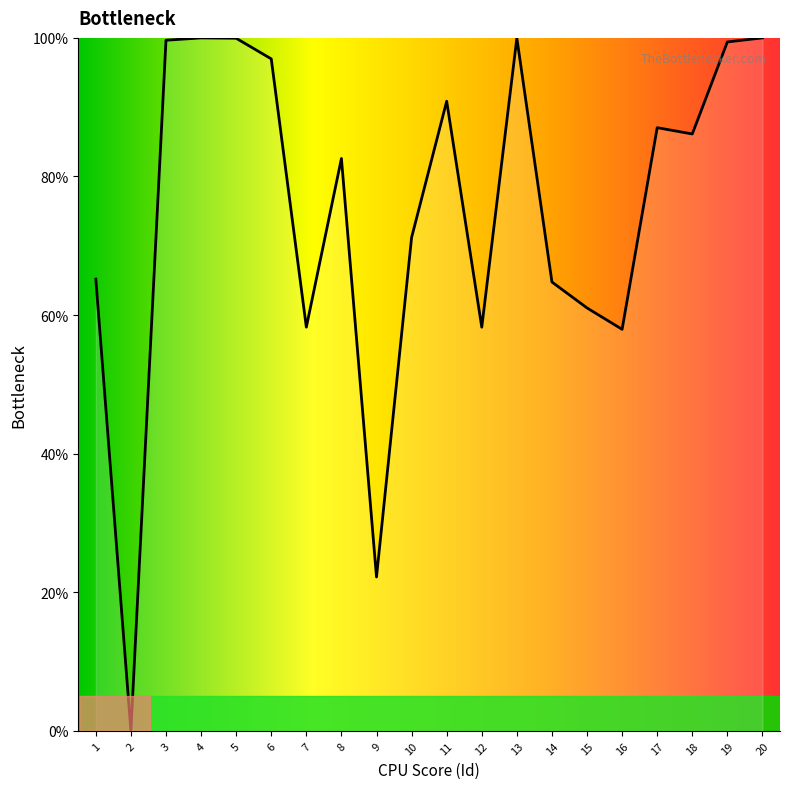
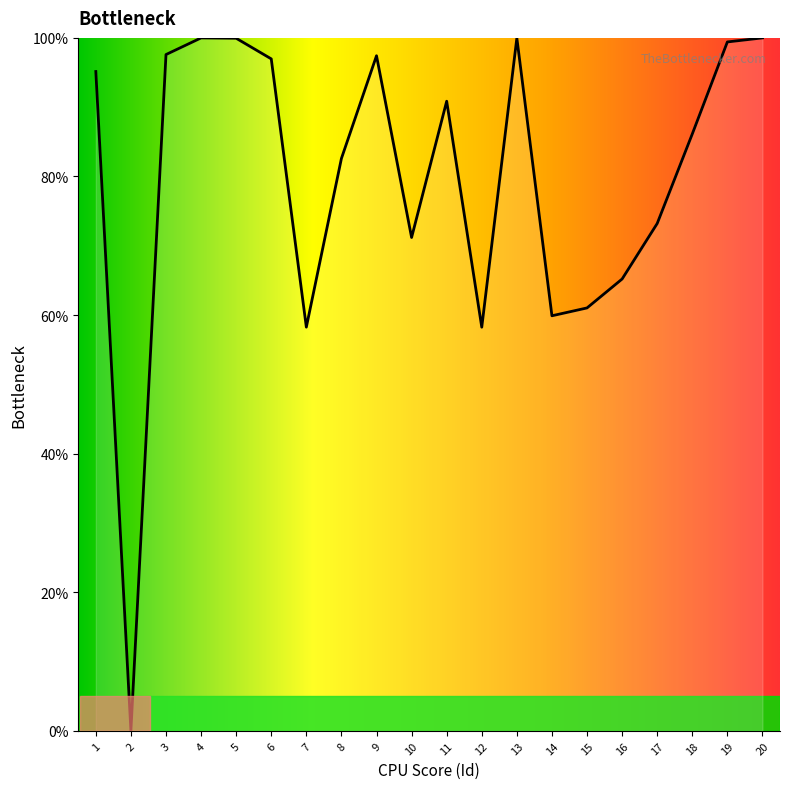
1: 65% -> 95%
3: 100% -> 98%
9: 22% -> 97%
14: 65% -> 60%
16: 58% -> 65%
17: 87% -> 73%
